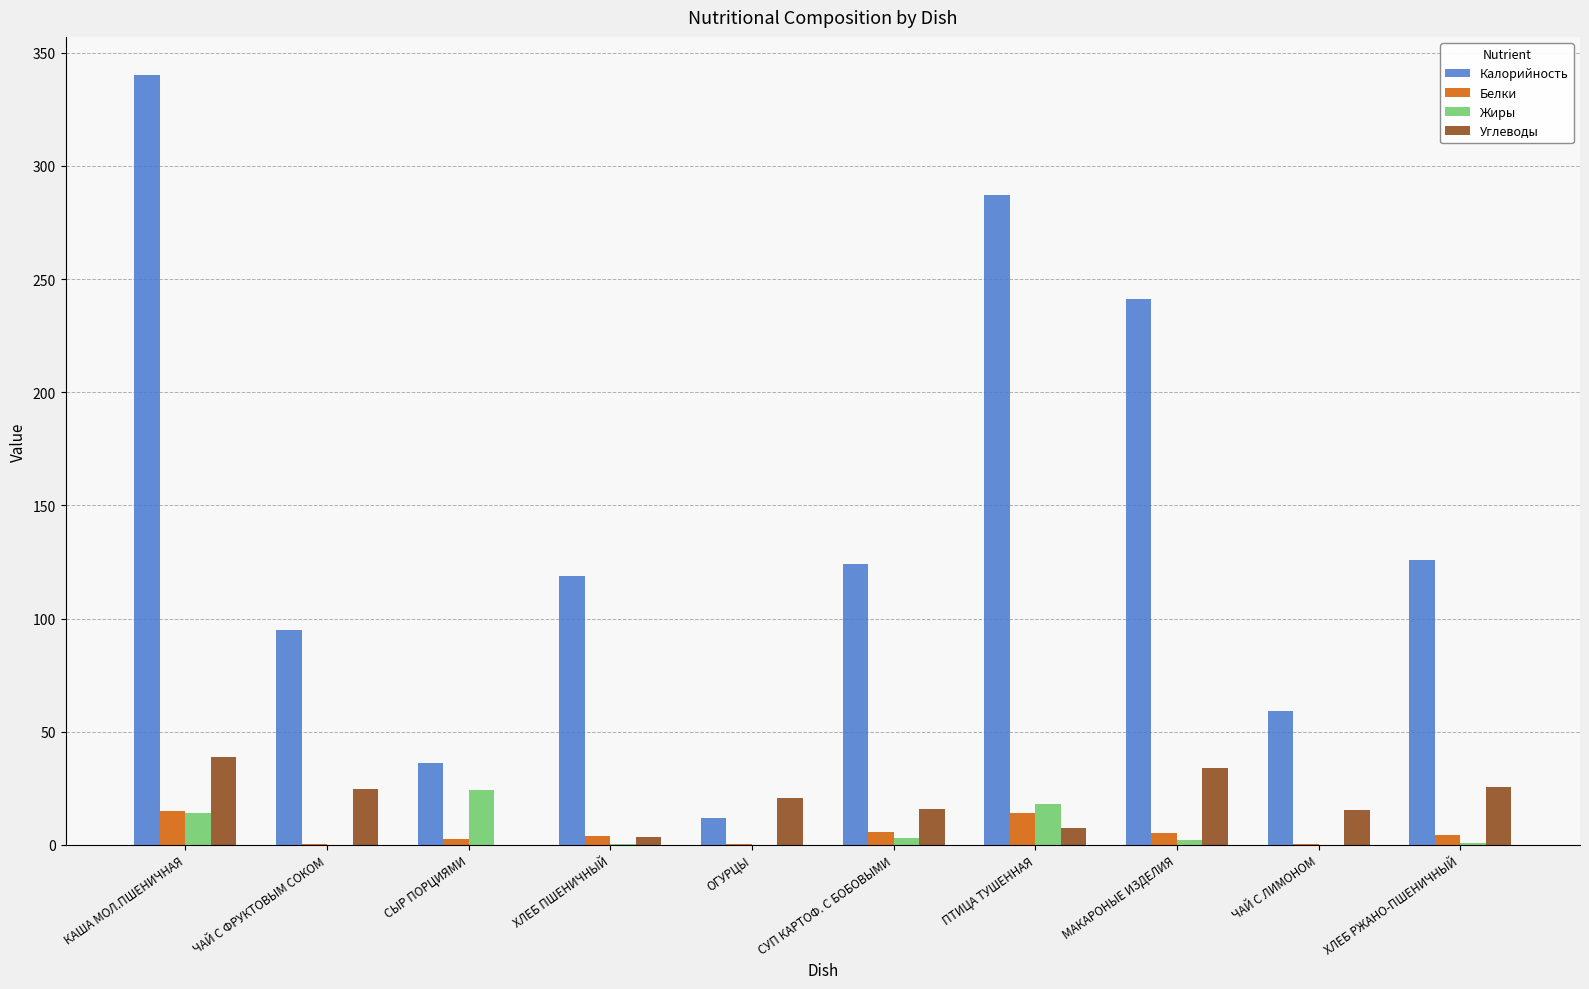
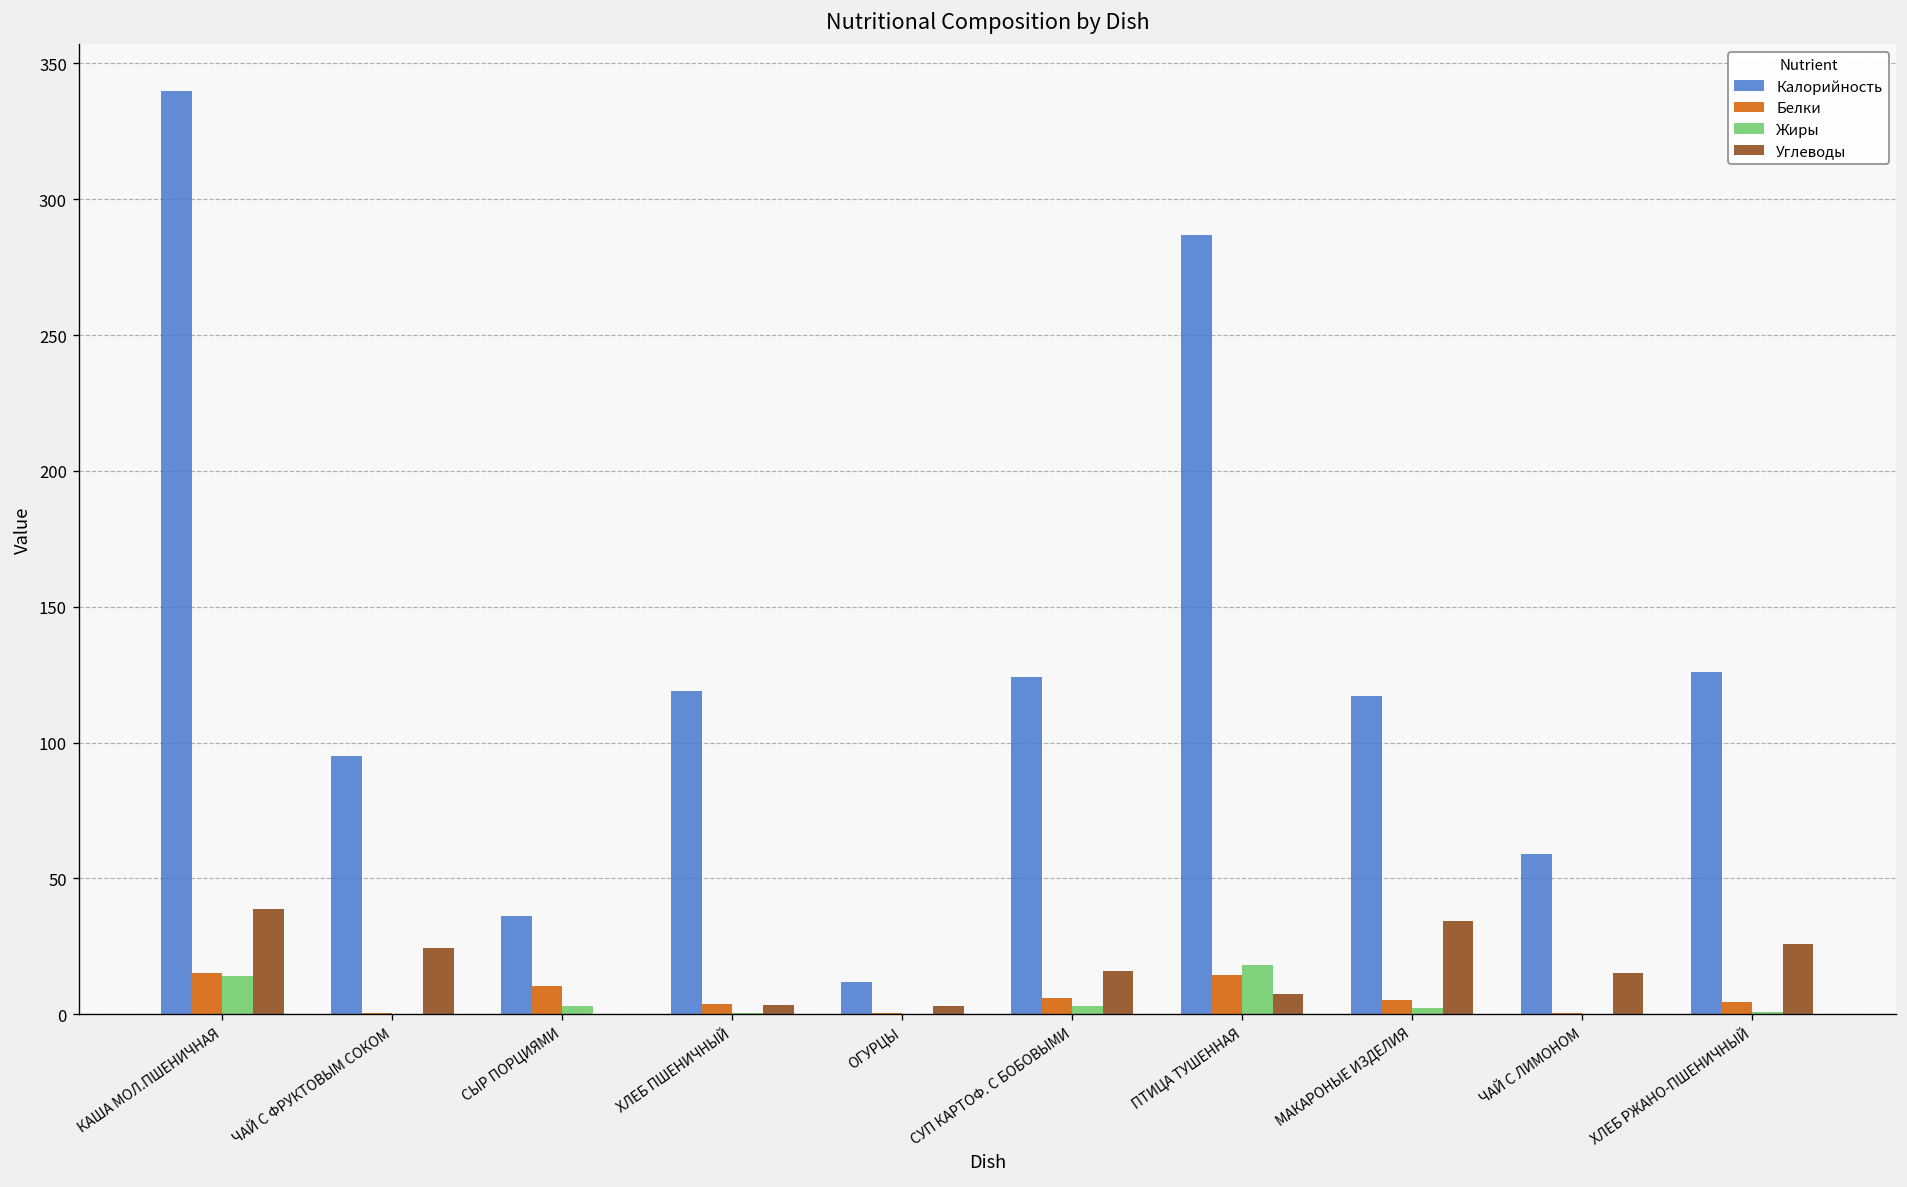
Белки, СЫР ПОРЦИЯМИ: 2 -> 11
Жиры, СЫР ПОРЦИЯМИ: 24 -> 3
Углеводы, ОГУРЦЫ: 21 -> 3
Калорийность, МАКАРОНЫЕ ИЗДЕЛИЯ: 241 -> 117
